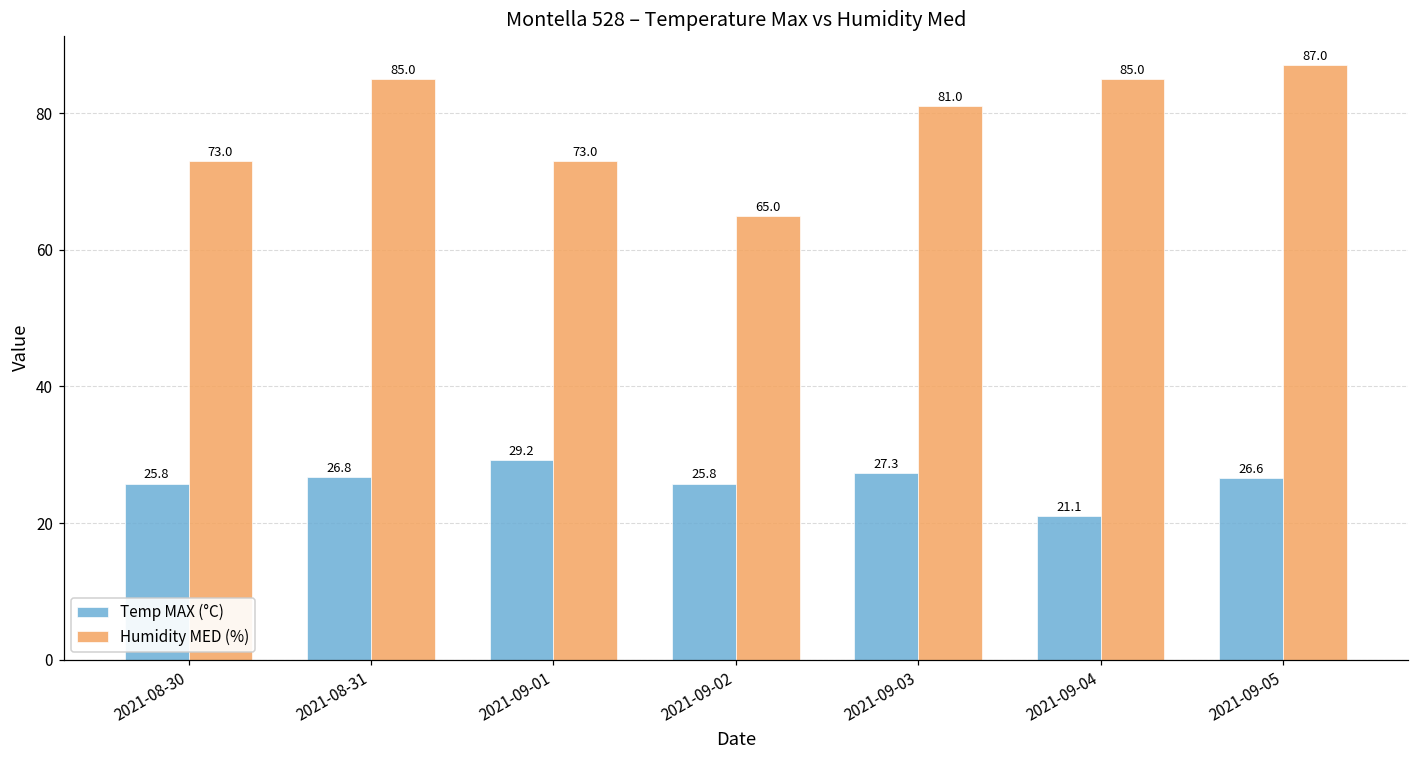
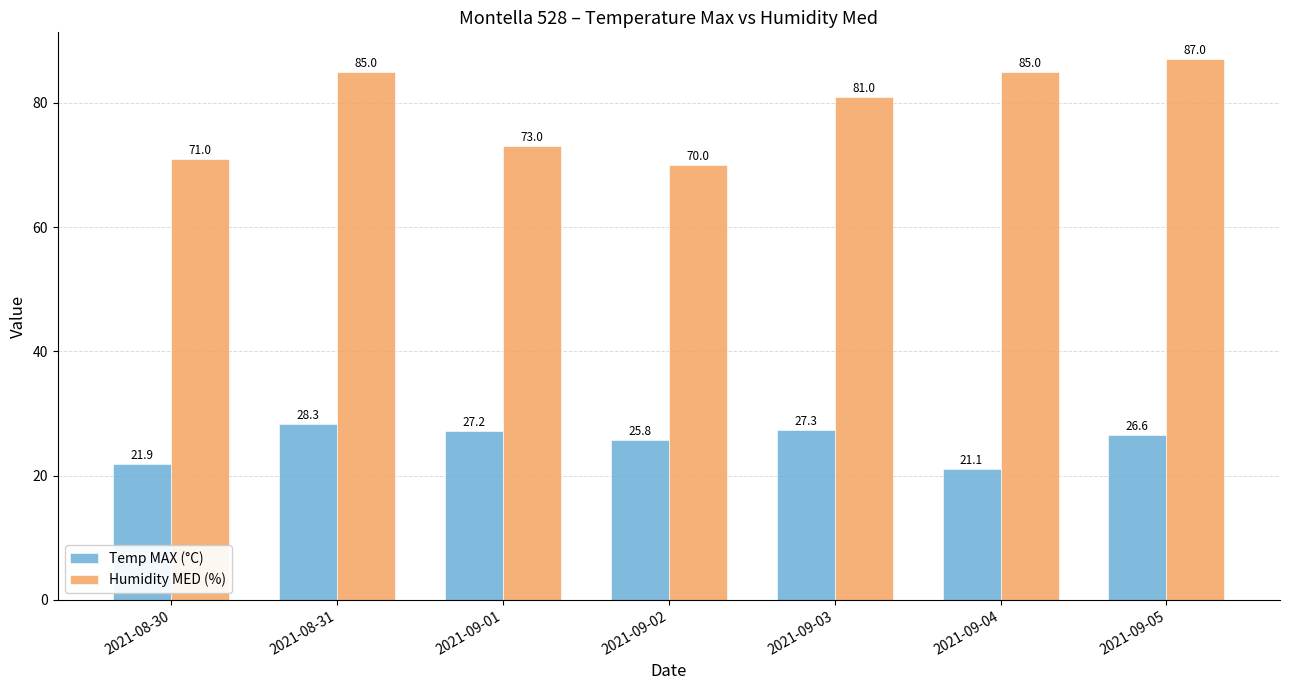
Temp MAX (°C), 2021-08-30: 25.8 -> 21.9
Humidity MED (%), 2021-08-30: 73.0 -> 71.0
Temp MAX (°C), 2021-08-31: 26.8 -> 28.3
Temp MAX (°C), 2021-09-01: 29.2 -> 27.2
Humidity MED (%), 2021-09-02: 65.0 -> 70.0
